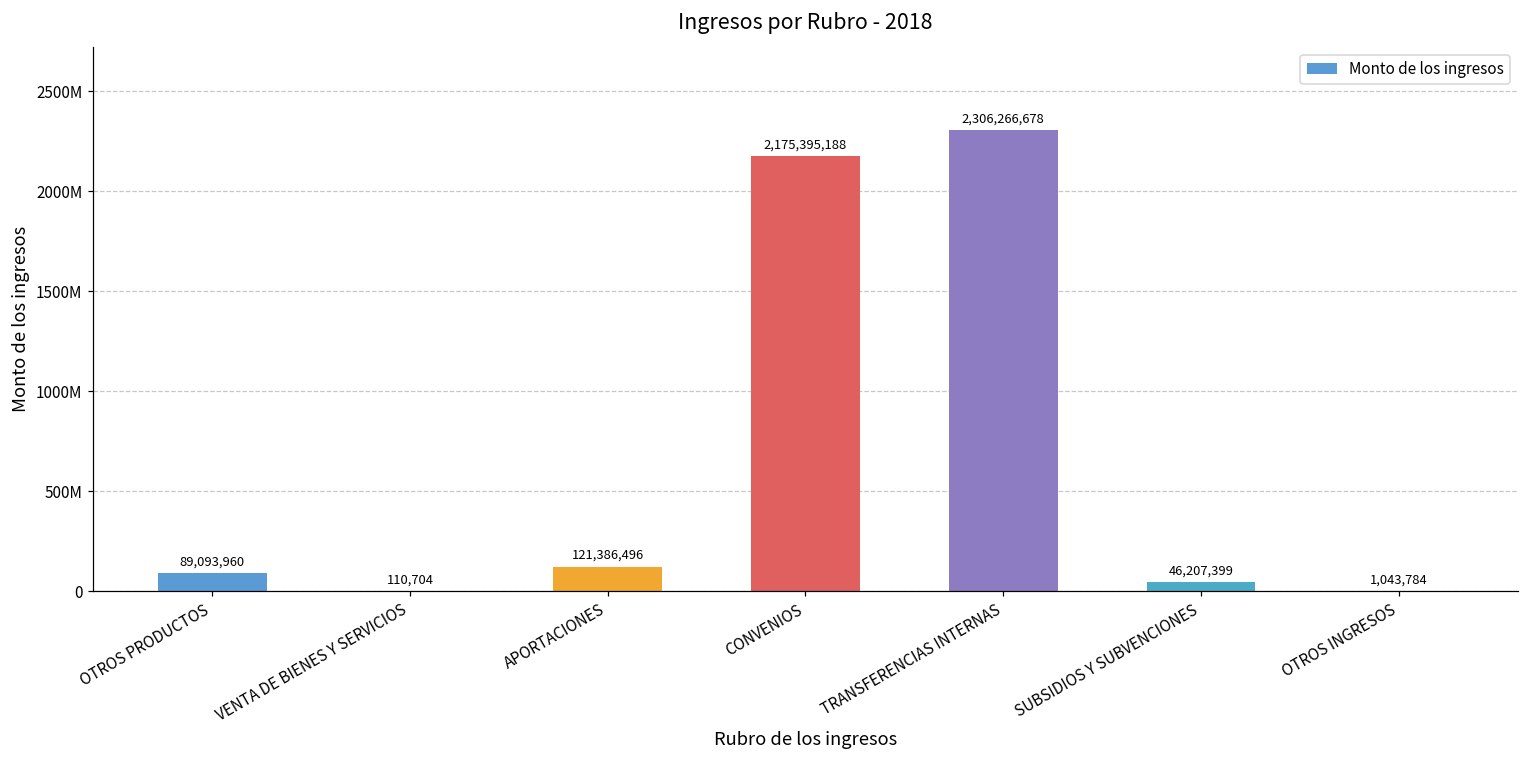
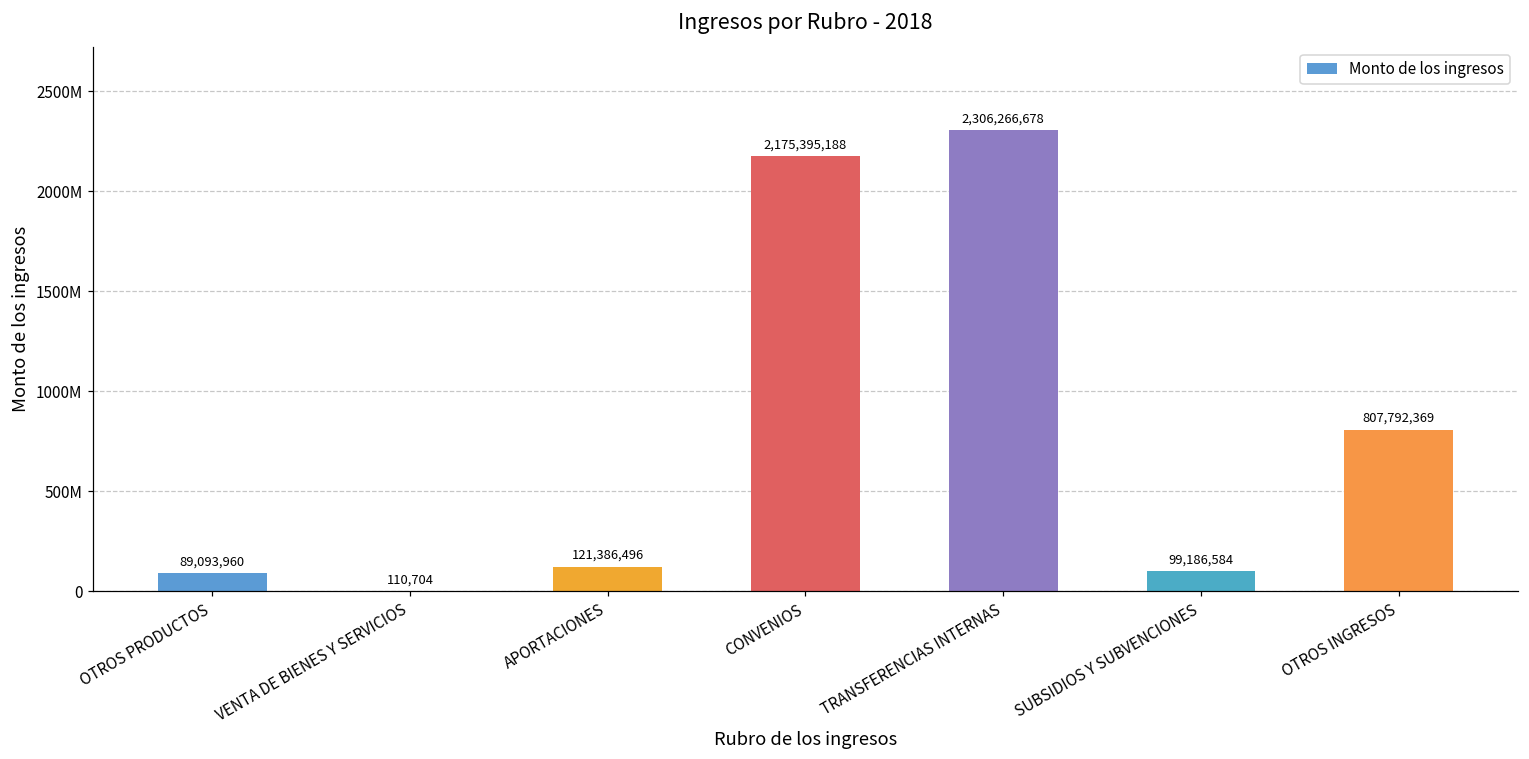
SUBSIDIOS Y SUBVENCIONES: 46,207,399 -> 99,186,584
OTROS INGRESOS: 1,043,784 -> 807,792,369
